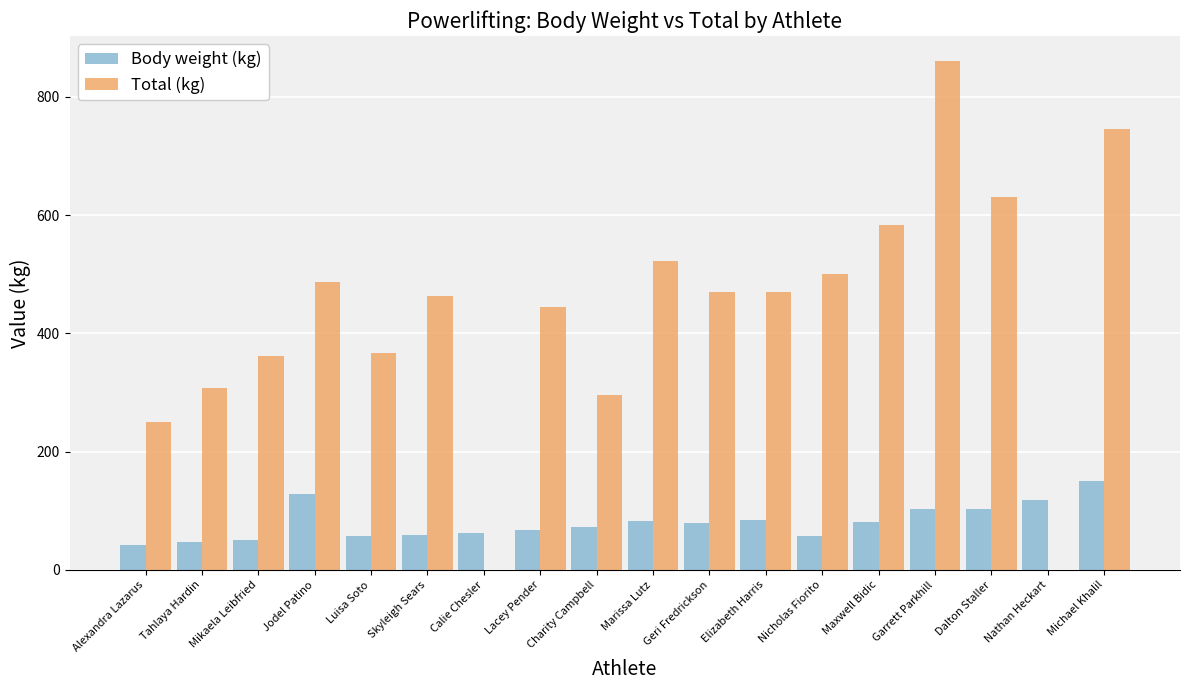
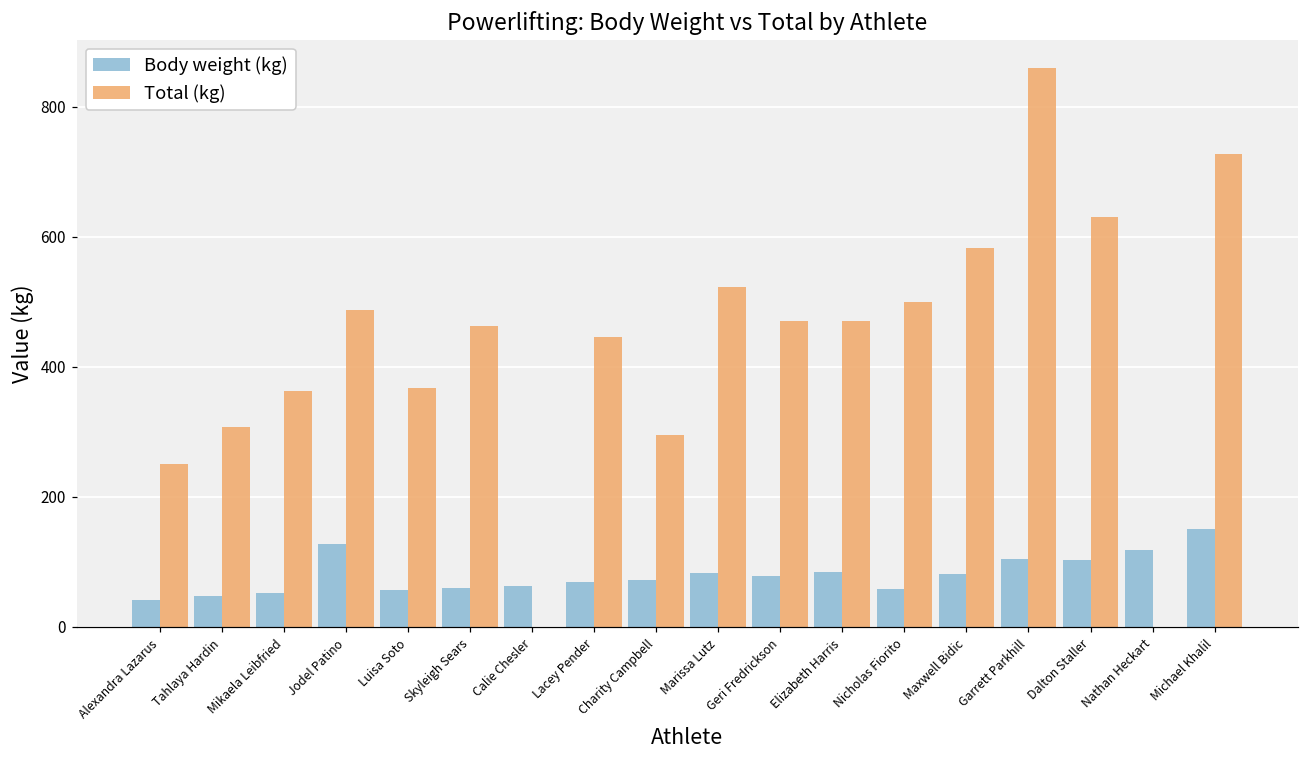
Total (kg), Michael Khalil: 750 -> 730
